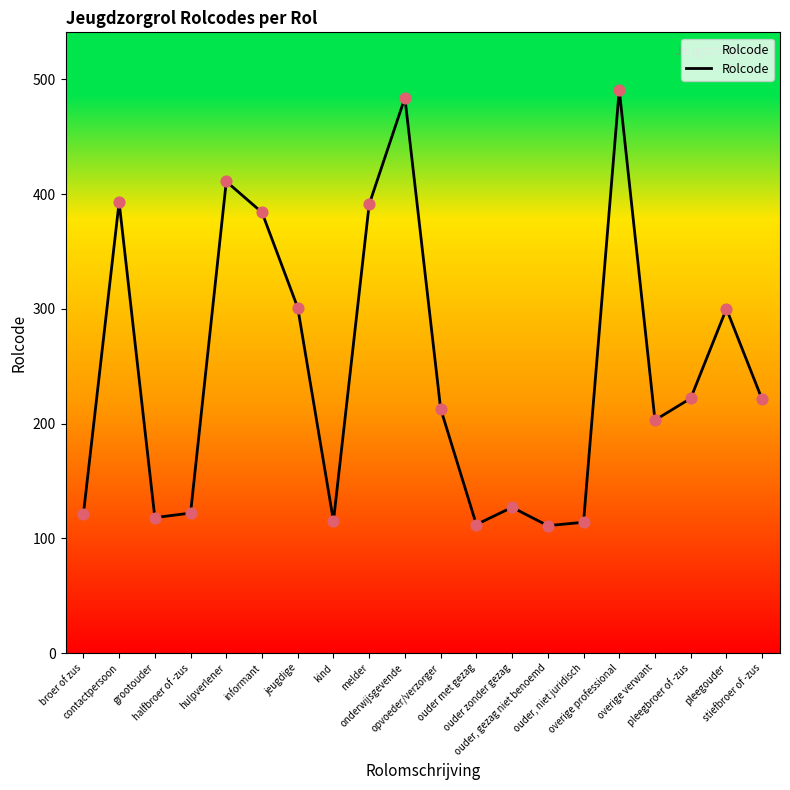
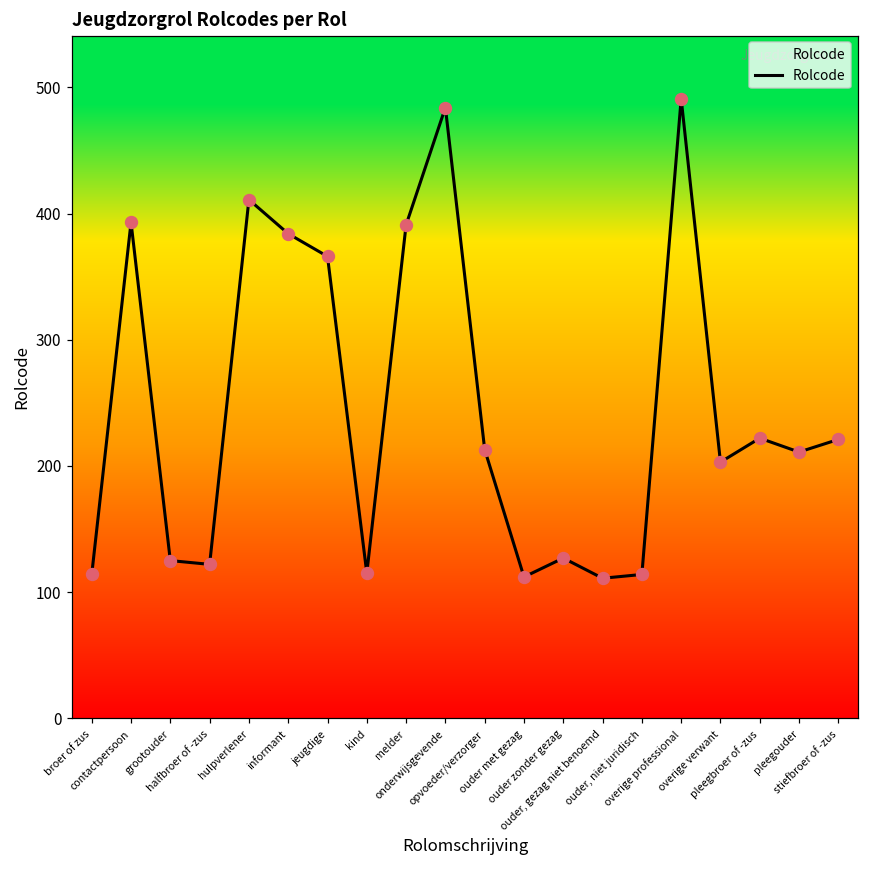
broer of zus: 121 -> 114
grootouder: 118 -> 125
jeugdige: 301 -> 366
pleegouder: 300 -> 211
